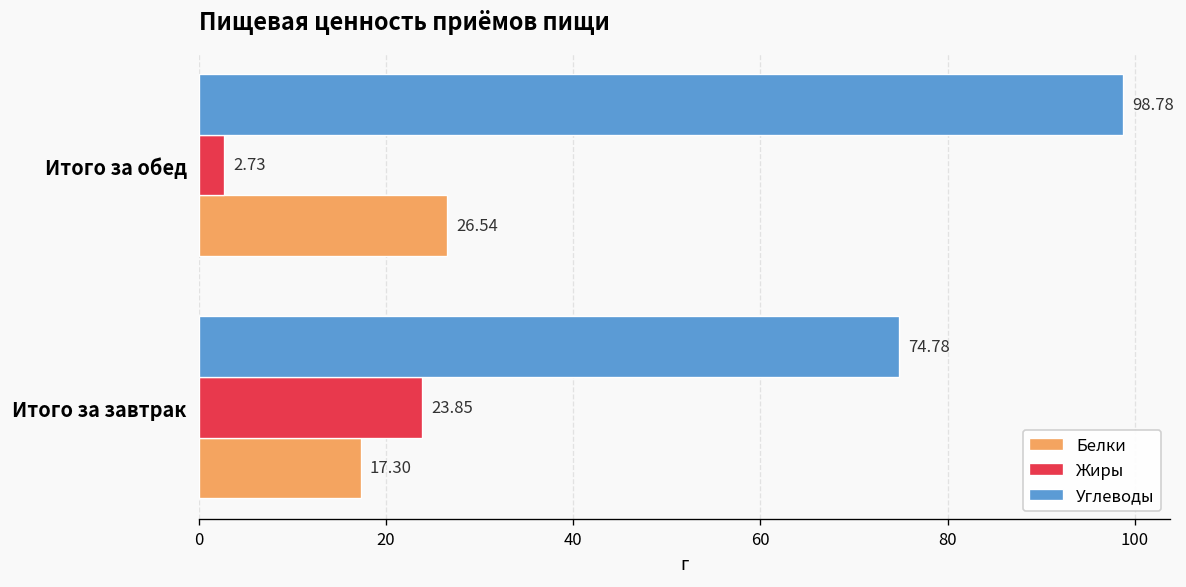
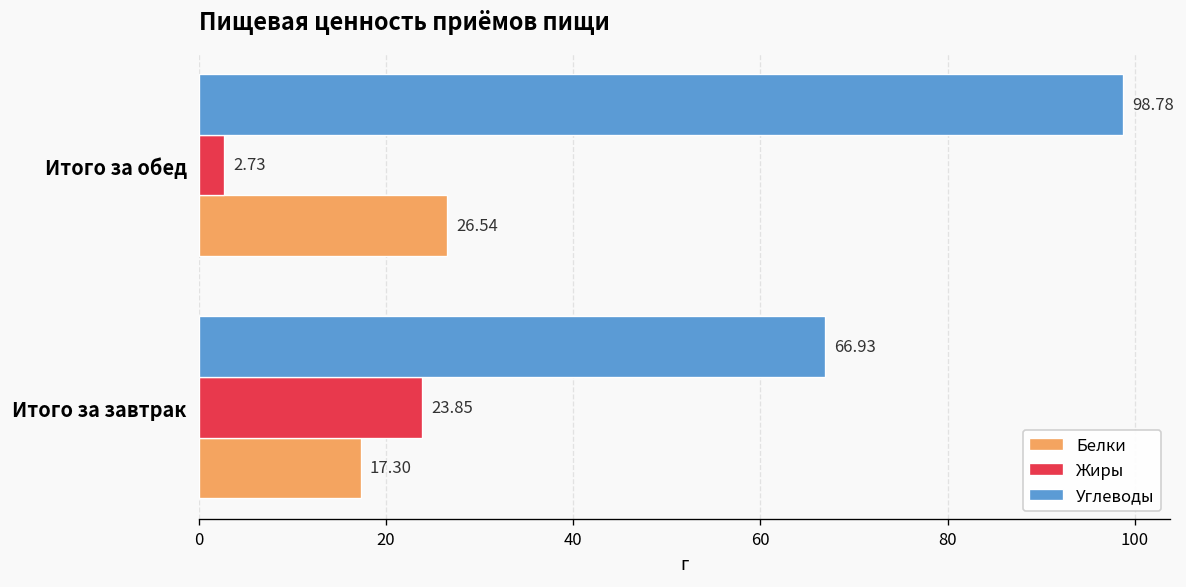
Углеводы, Итого за завтрак: 74.78 -> 66.93
